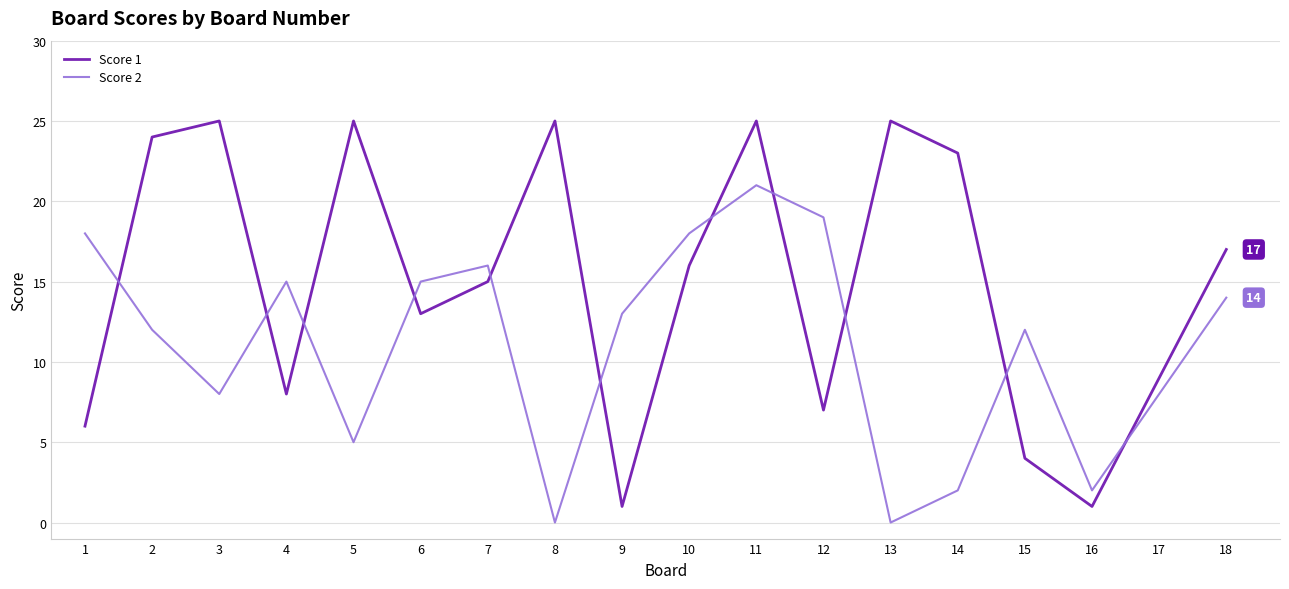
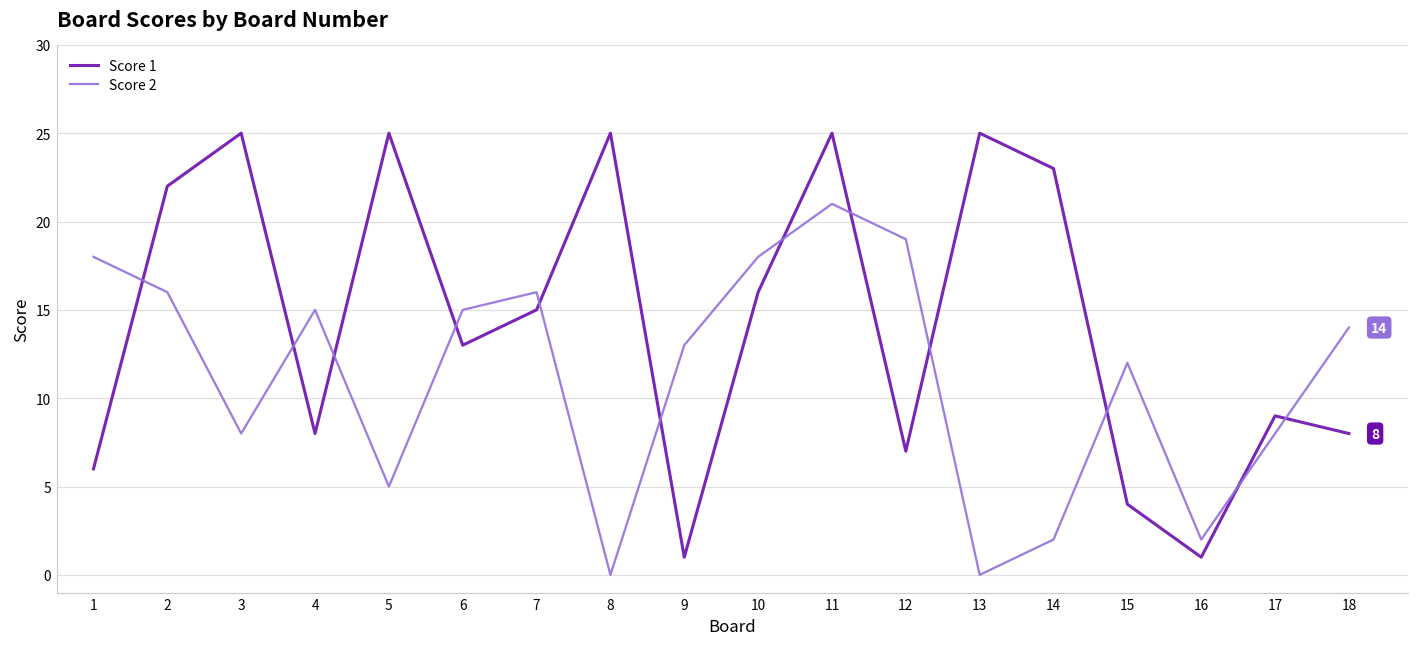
Score 1, 2: 24 -> 22
Score 2, 2: 12 -> 16
Score 1, 18: 17 -> 8
